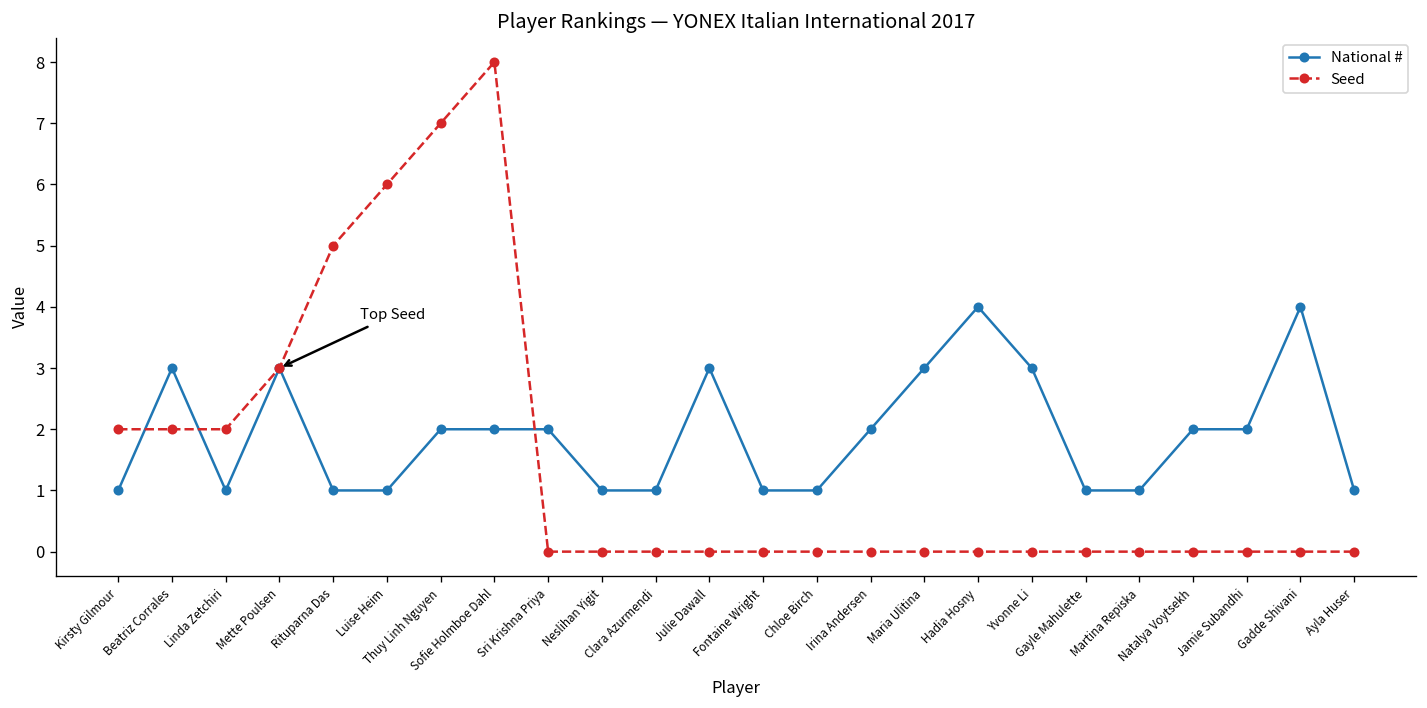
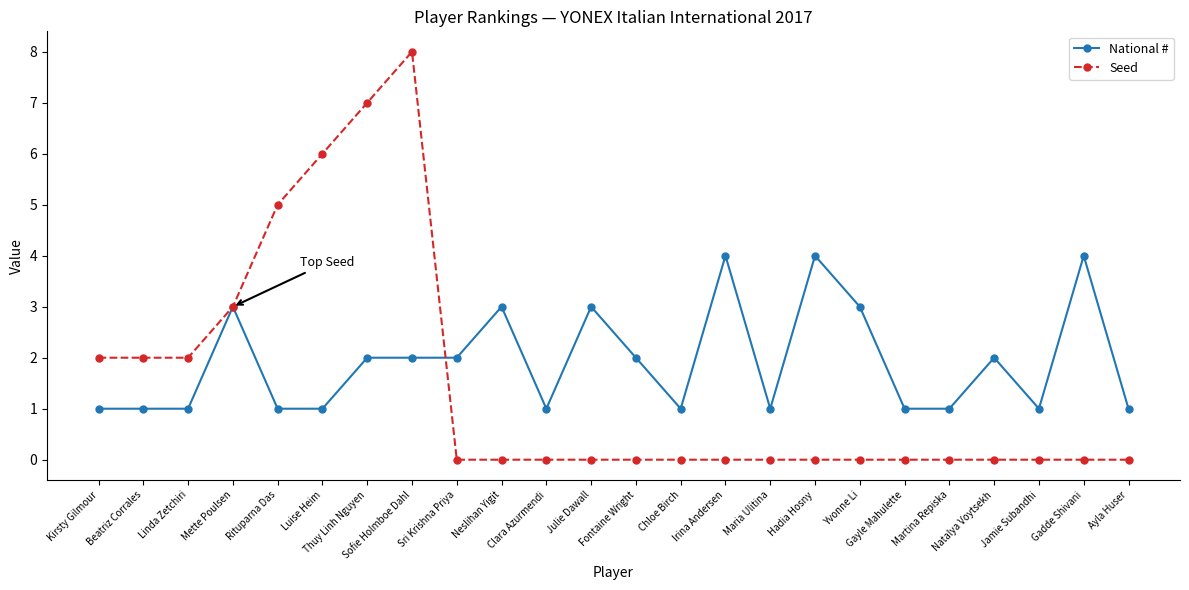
National #, Beatriz Corrales: 3 -> 1
National #, Neslihan Yigit: 1 -> 3
National #, Fontaine Wright: 1 -> 2
National #, Irina Andersen: 2 -> 4
National #, Maria Ulitina: 3 -> 1
National #, Jamie Subandhi: 2 -> 1
